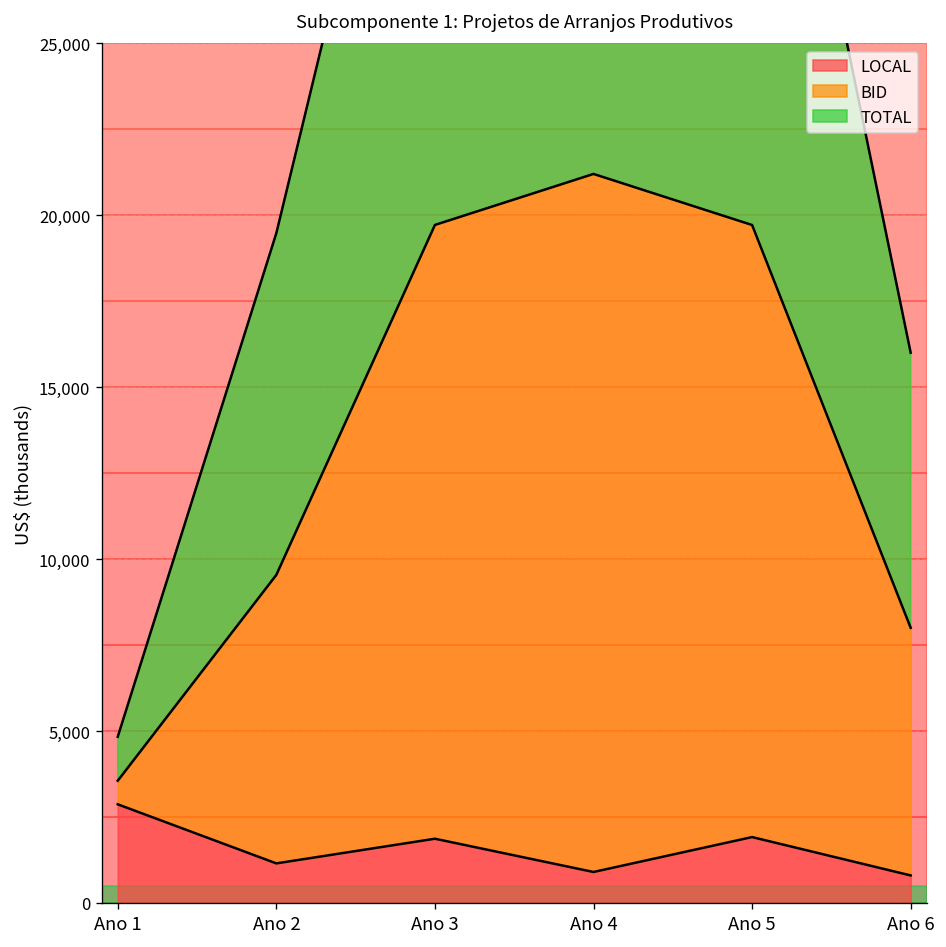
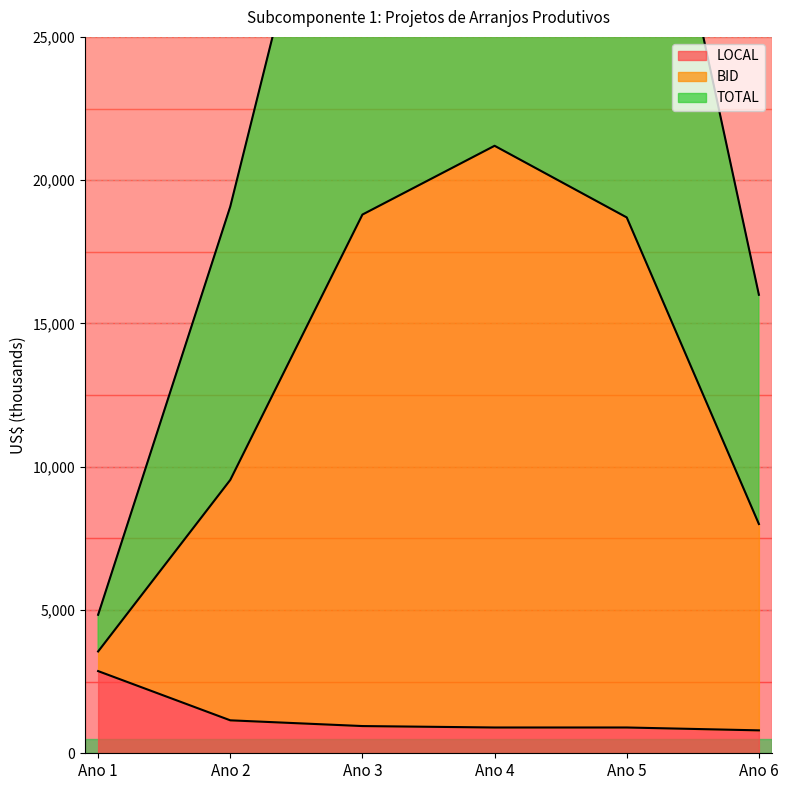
TOTAL, Ano 2: 9,900 -> 9,500
LOCAL, Ano 3: 1,900 -> 1,000
LOCAL, Ano 5: 1,900 -> 900
